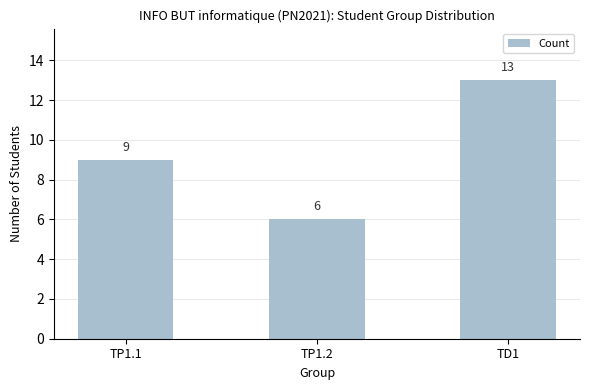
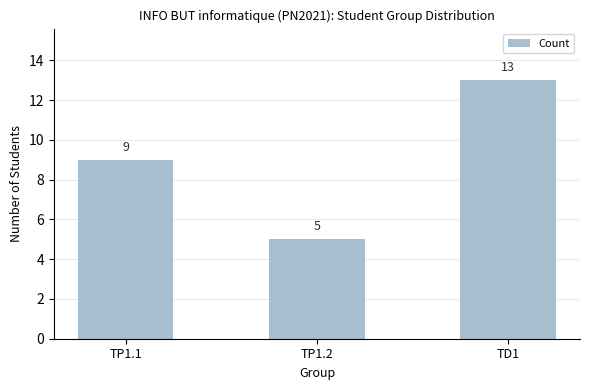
TP1.2: 6 -> 5
